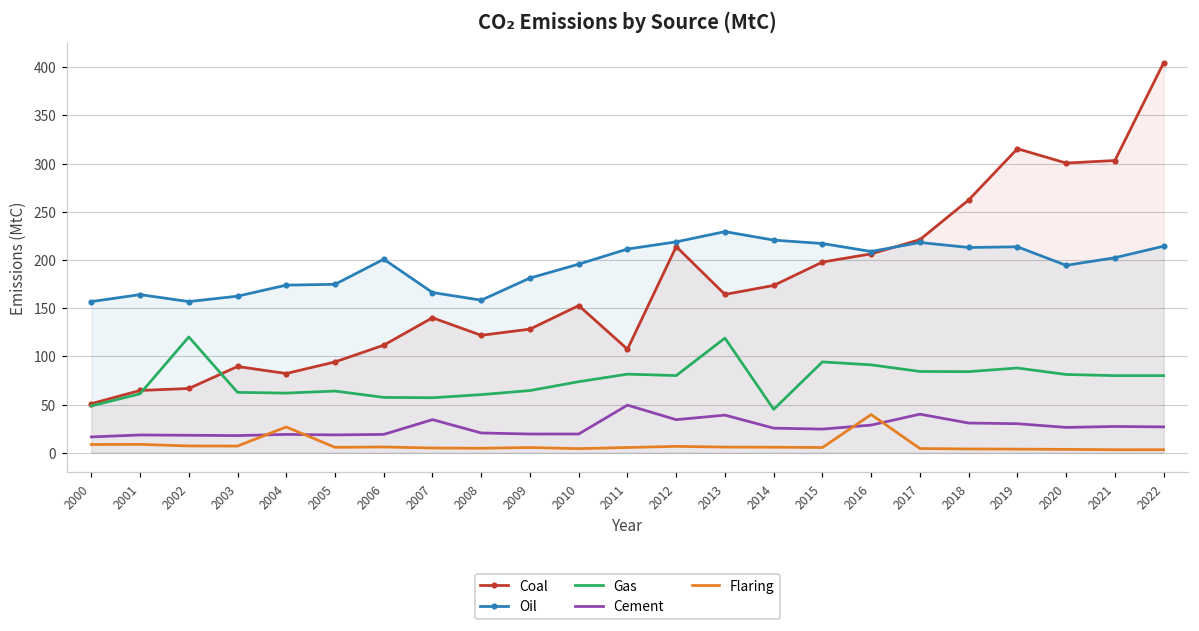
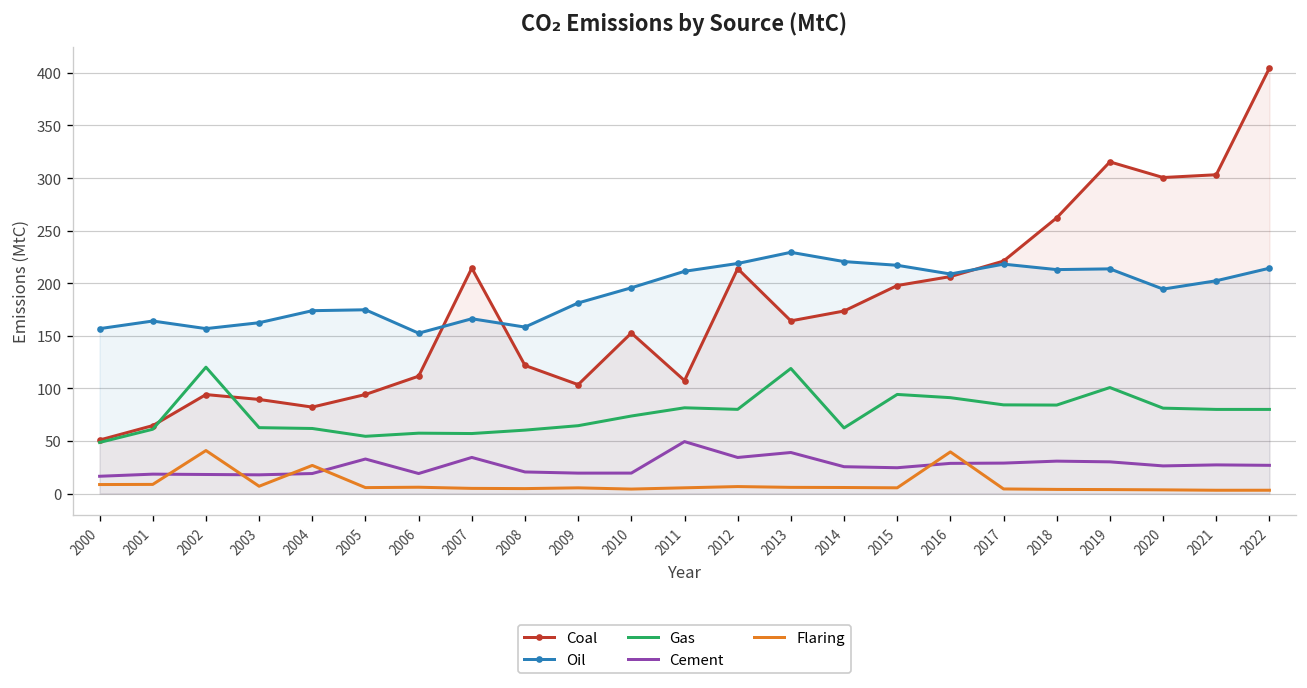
Coal, 2002: 70 -> 90
Flaring, 2002: 10 -> 40
Gas, 2005: 60 -> 50
Cement, 2005: 20 -> 30
Oil, 2006: 200 -> 150
Coal, 2007: 140 -> 210
Coal, 2009: 130 -> 100
Gas, 2014: 50 -> 60
Cement, 2017: 40 -> 30
Gas, 2019: 90 -> 100
